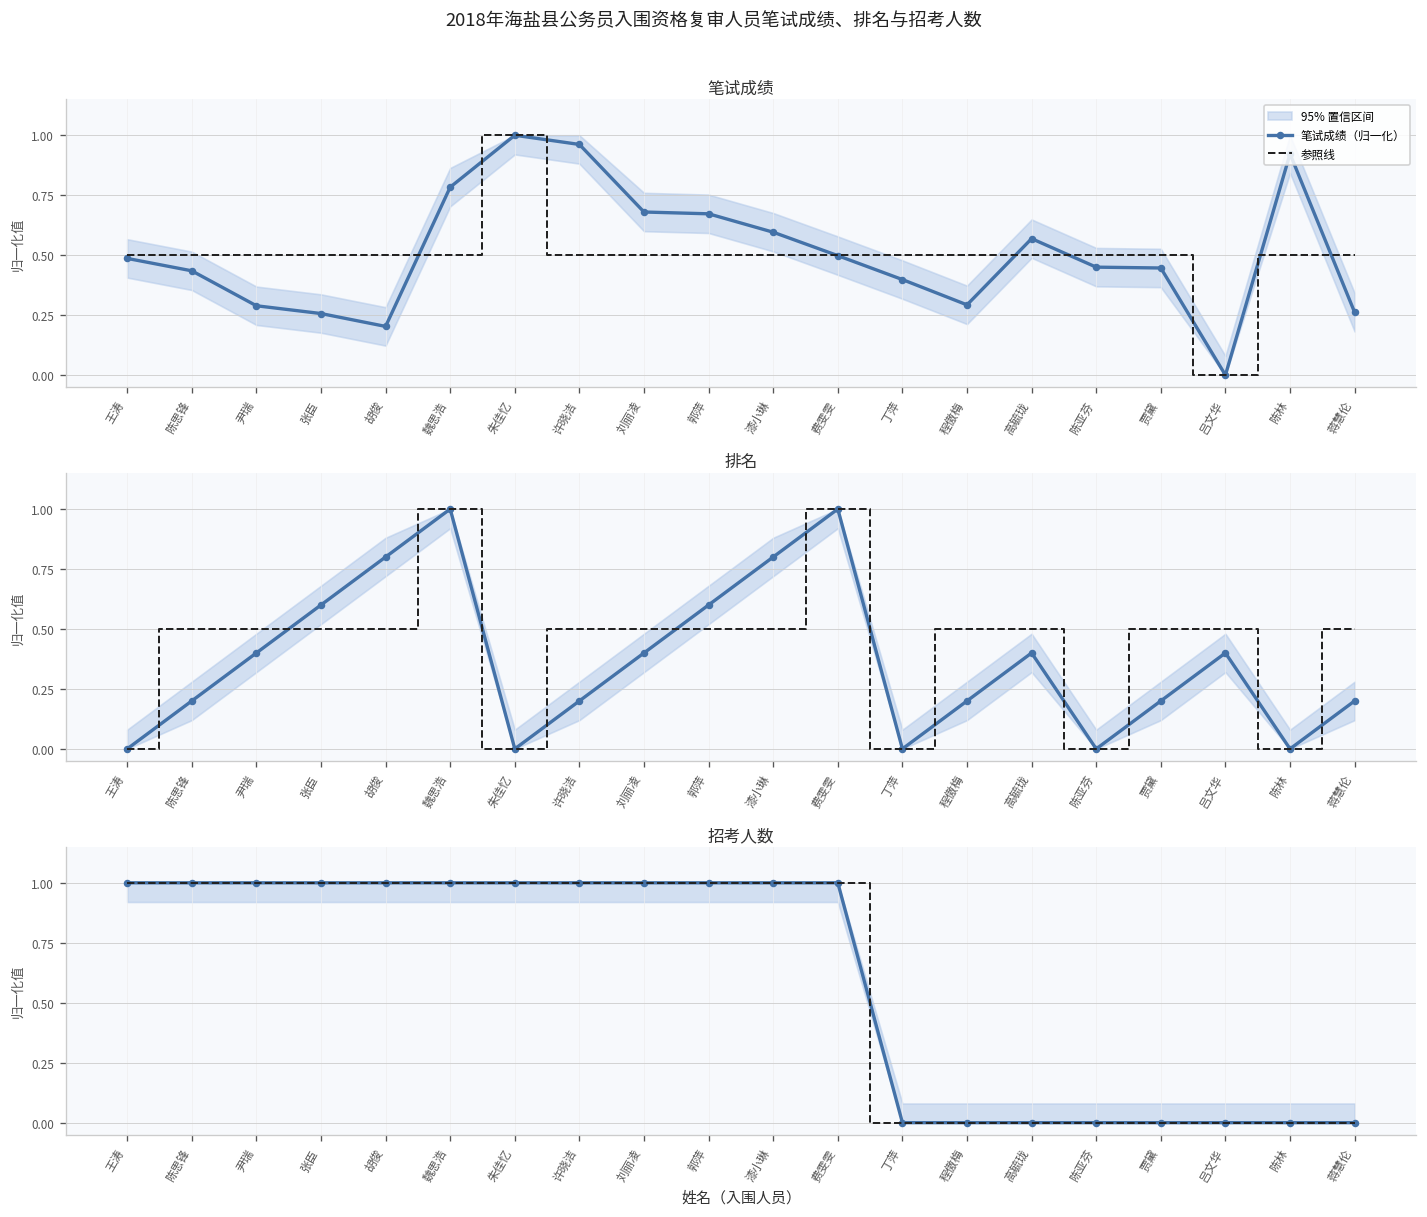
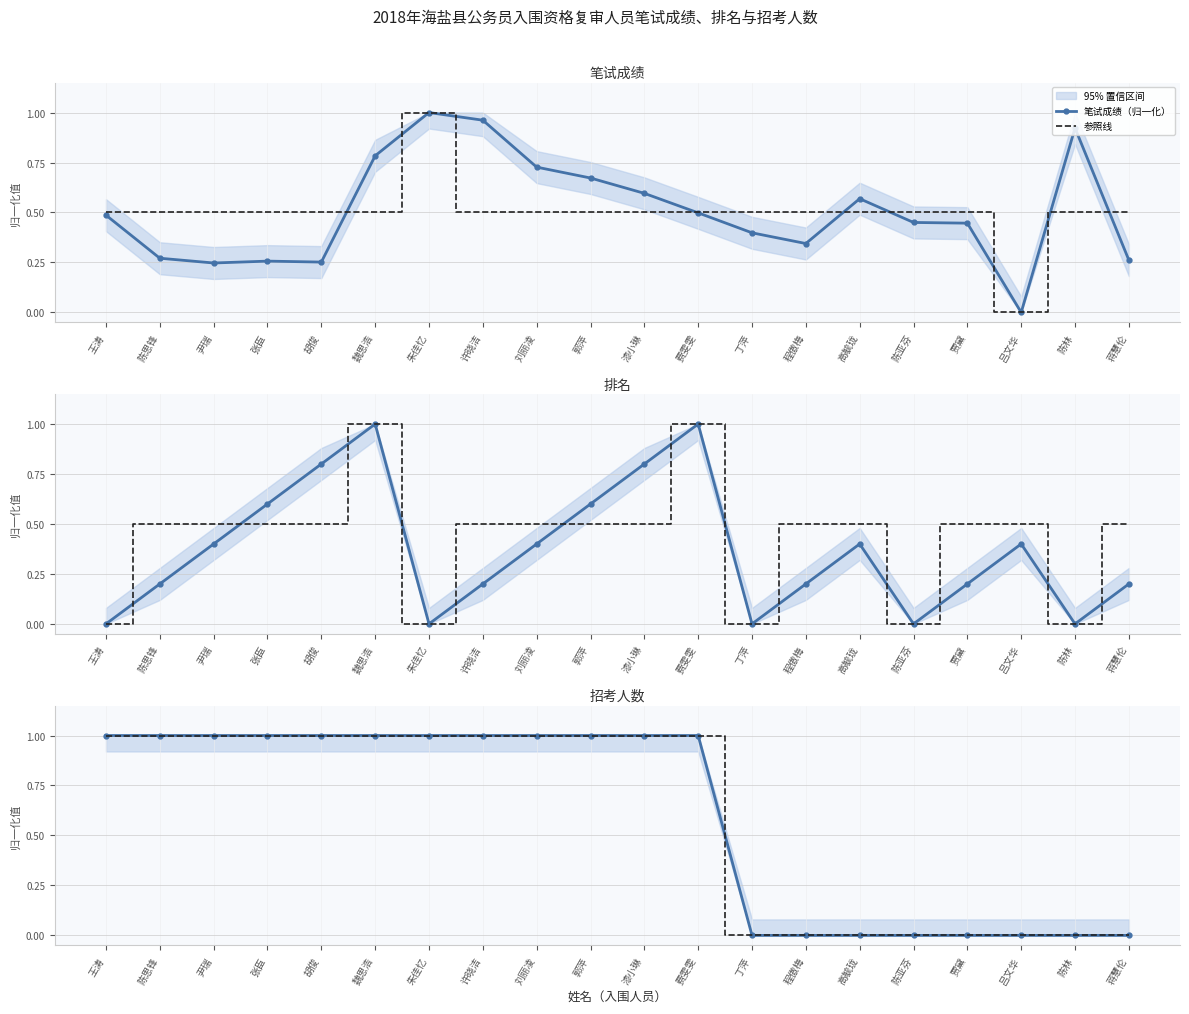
笔试成绩, 笔试成绩（归一化）, 陈思锋: 0.43 -> 0.27
笔试成绩, 笔试成绩（归一化）, 尹瑞: 0.29 -> 0.25
笔试成绩, 笔试成绩（归一化）, 胡俊: 0.20 -> 0.25
笔试成绩, 笔试成绩（归一化）, 刘丽凌: 0.68 -> 0.73
笔试成绩, 笔试成绩（归一化）, 程傲梅: 0.29 -> 0.34
